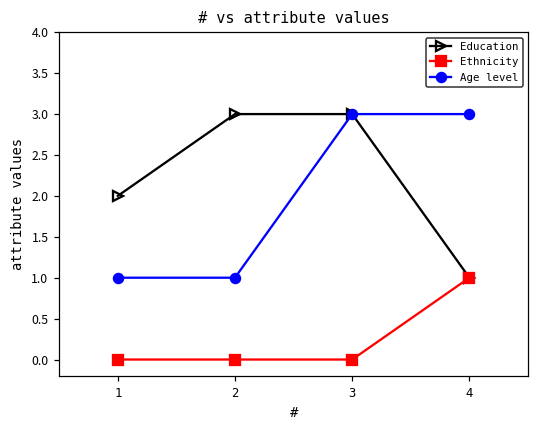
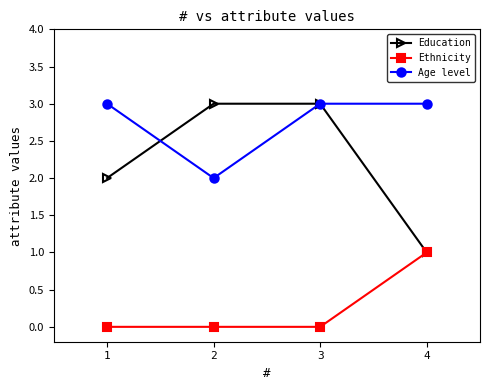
Age level, 1: 1 -> 3
Age level, 2: 1 -> 2
